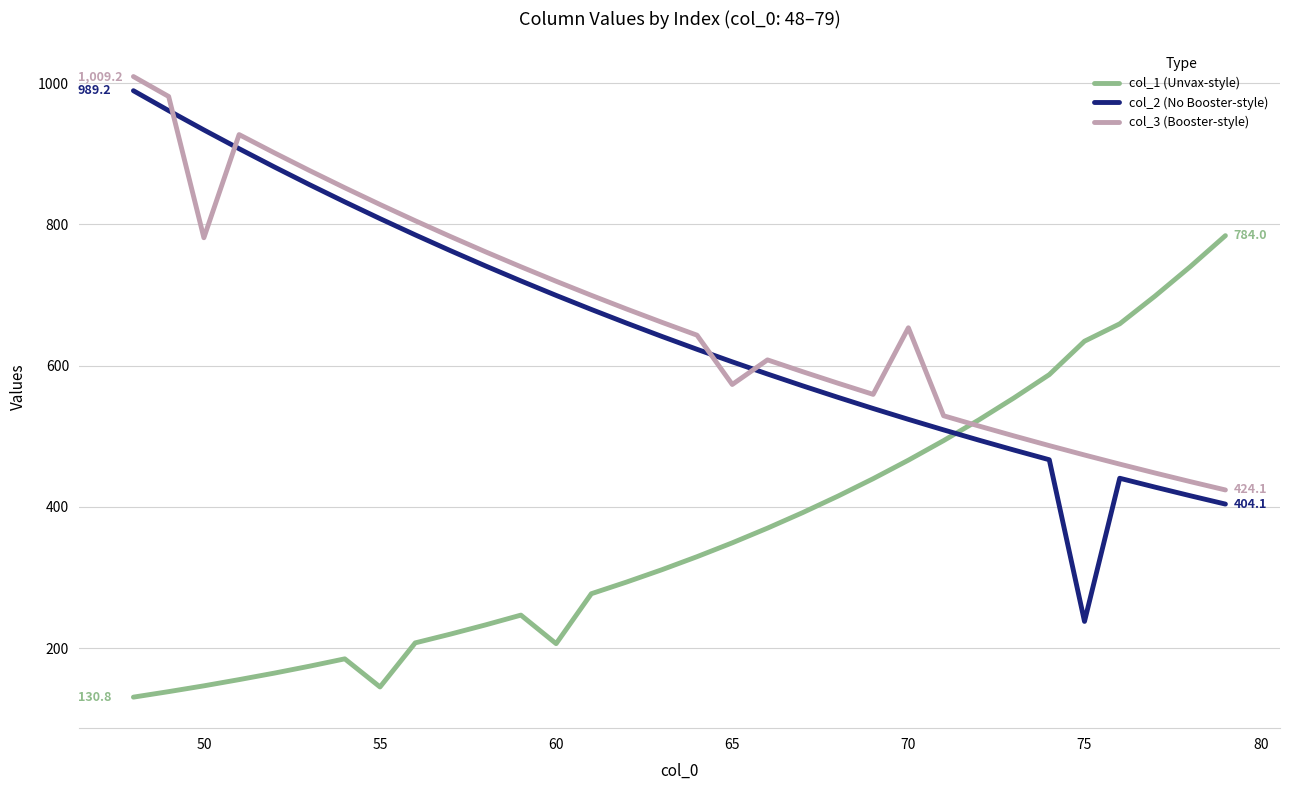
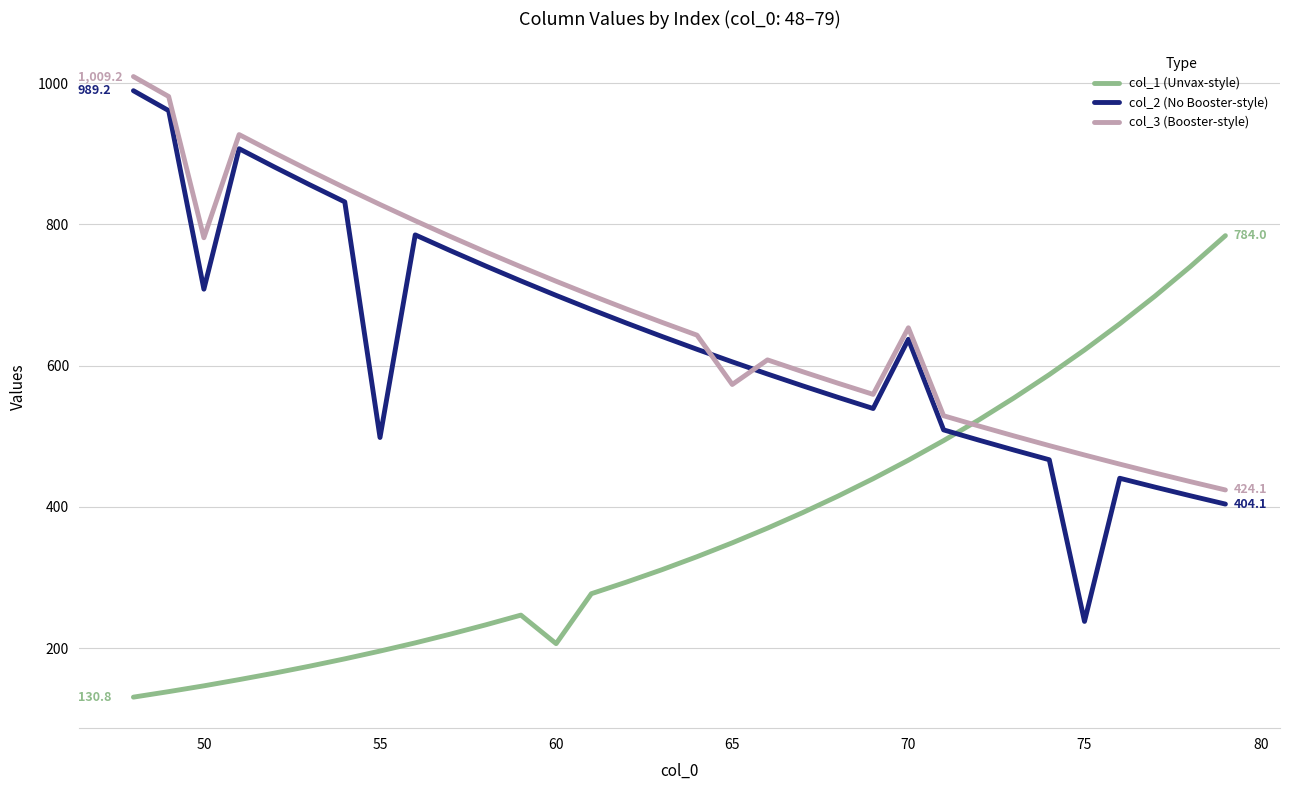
col_2 (No Booster-style), 50: 930 -> 710
col_1 (Unvax-style), 55: 150 -> 200
col_2 (No Booster-style), 55: 810 -> 500
col_2 (No Booster-style), 70: 520 -> 640
col_1 (Unvax-style), 75: 630 -> 620
